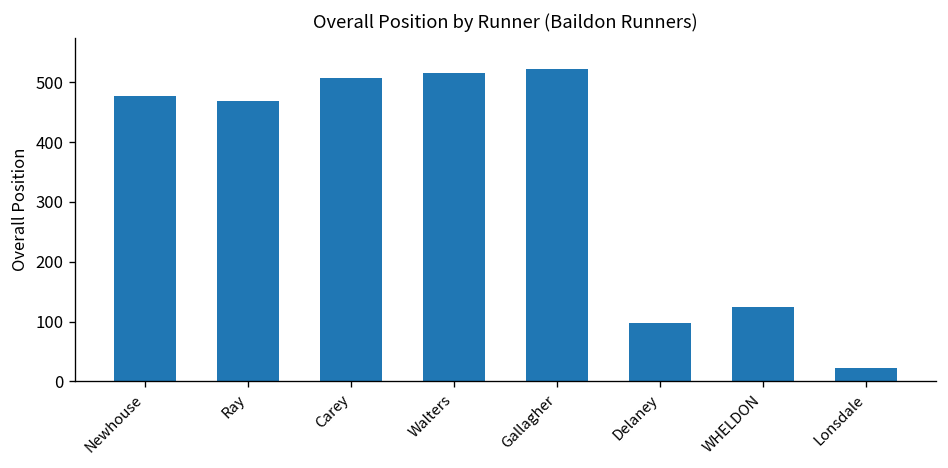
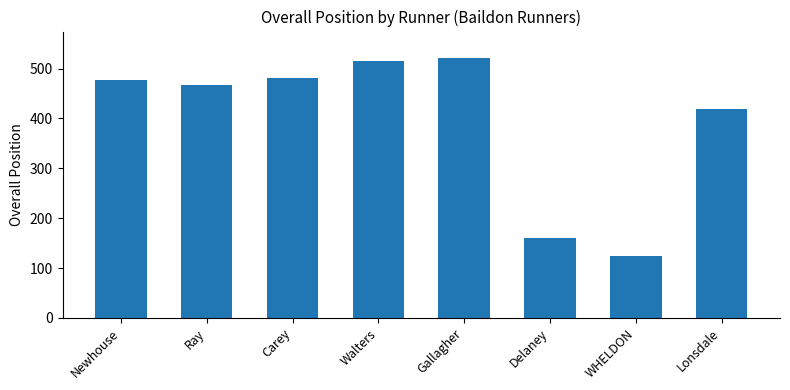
Carey: 510 -> 480
Delaney: 100 -> 160
Lonsdale: 20 -> 420
